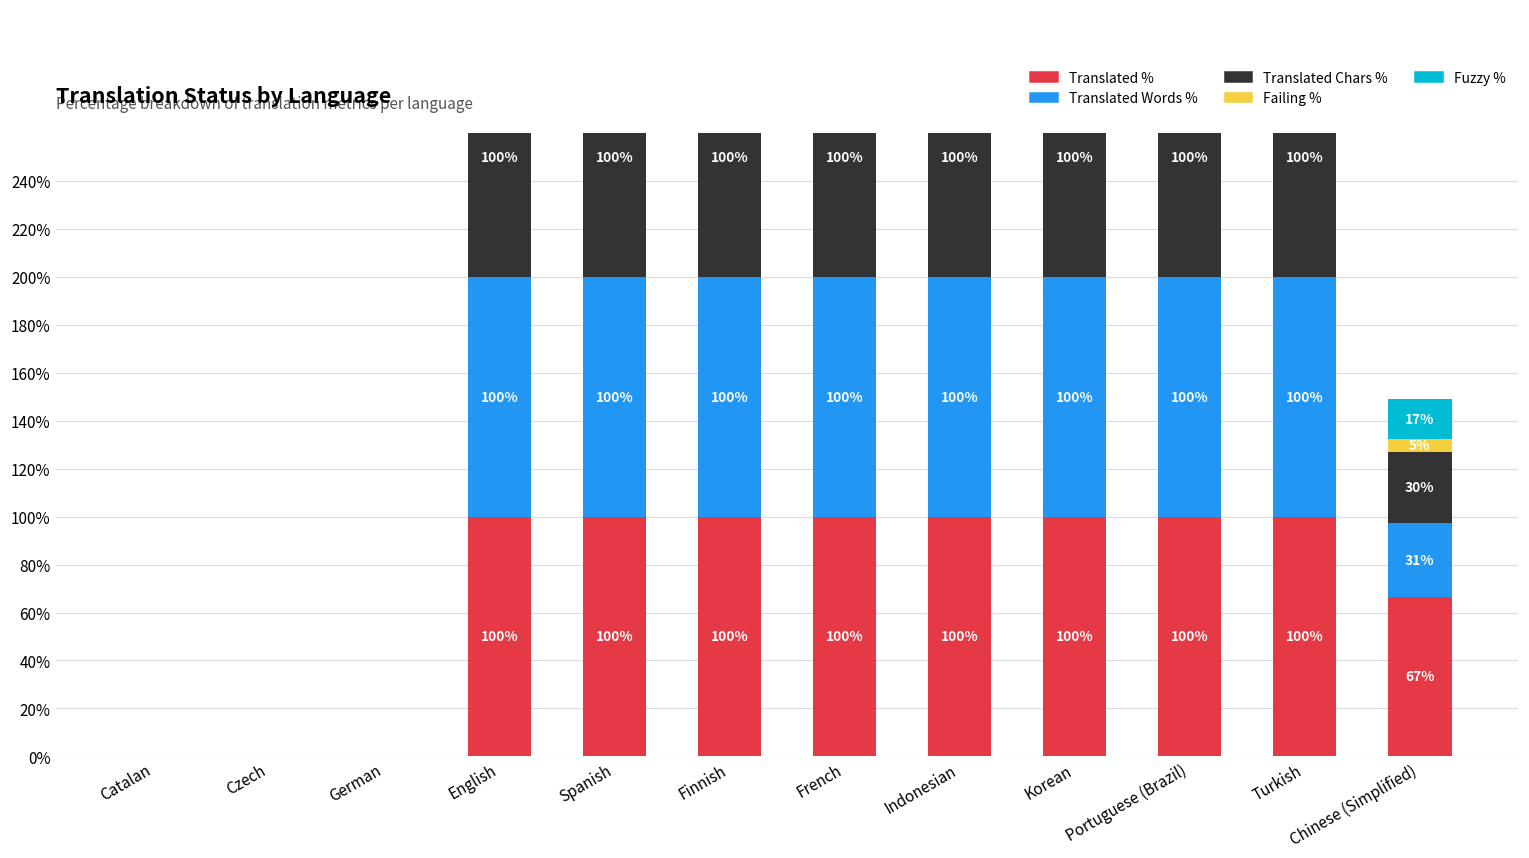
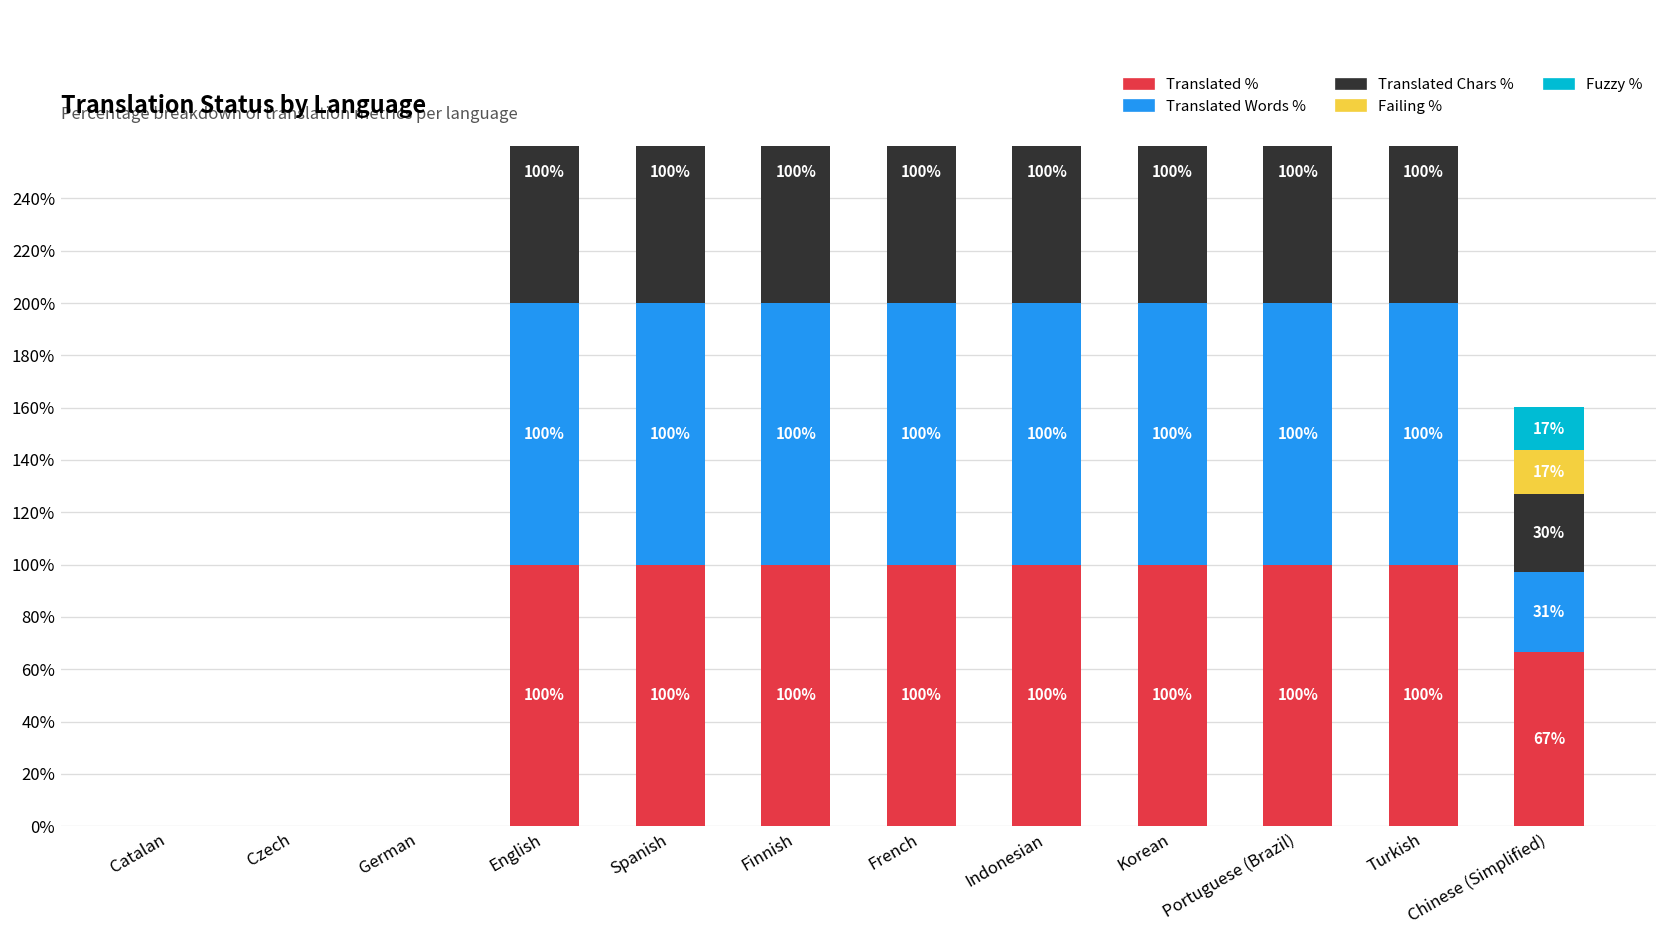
Failing %, Chinese (Simplified): 5% -> 17%
